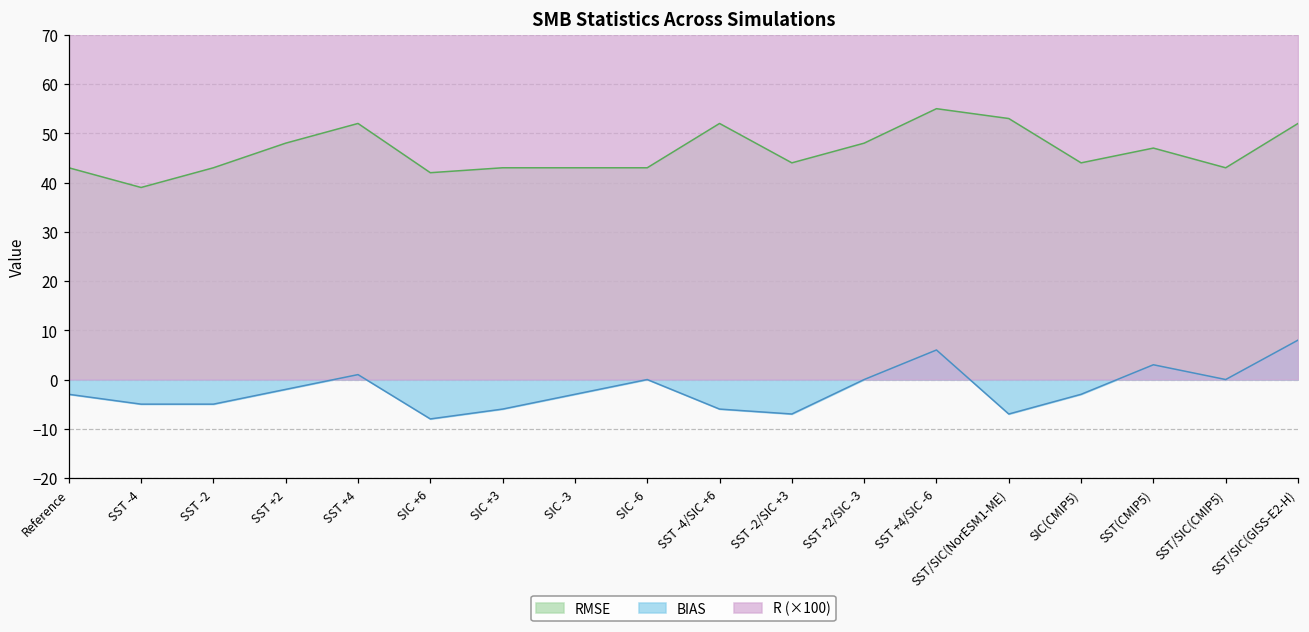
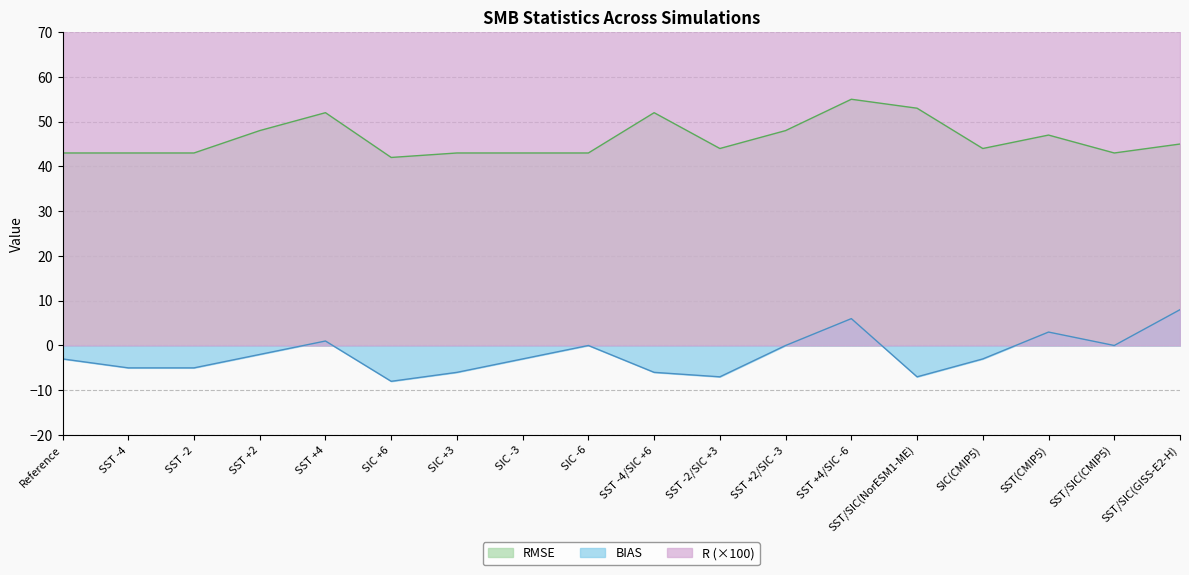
RMSE, SST -4: 39 -> 43
RMSE, SST/SIC(GISS-E2-H): 52 -> 45
